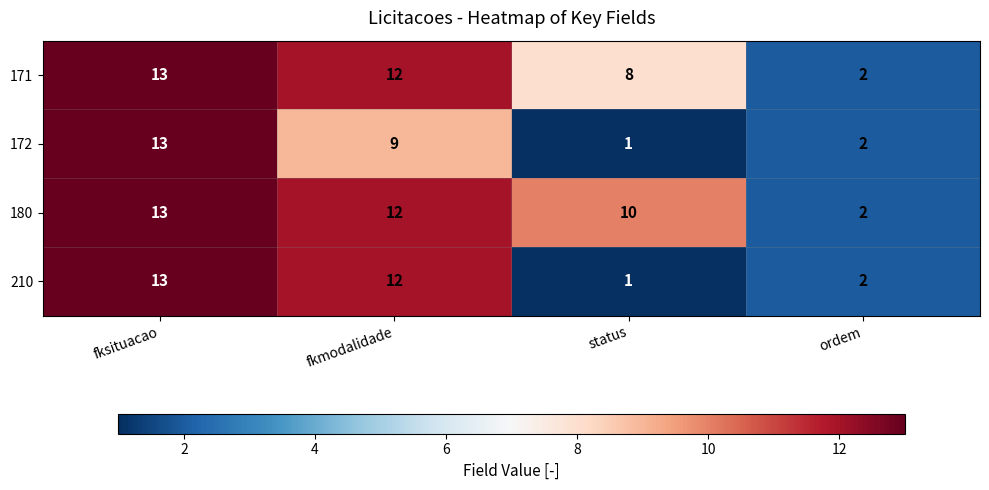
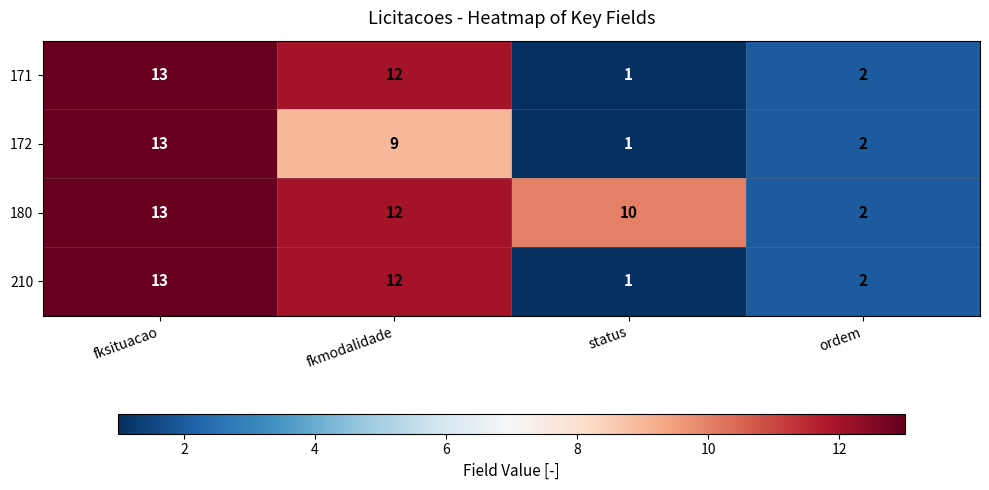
171, status: 8 -> 1
